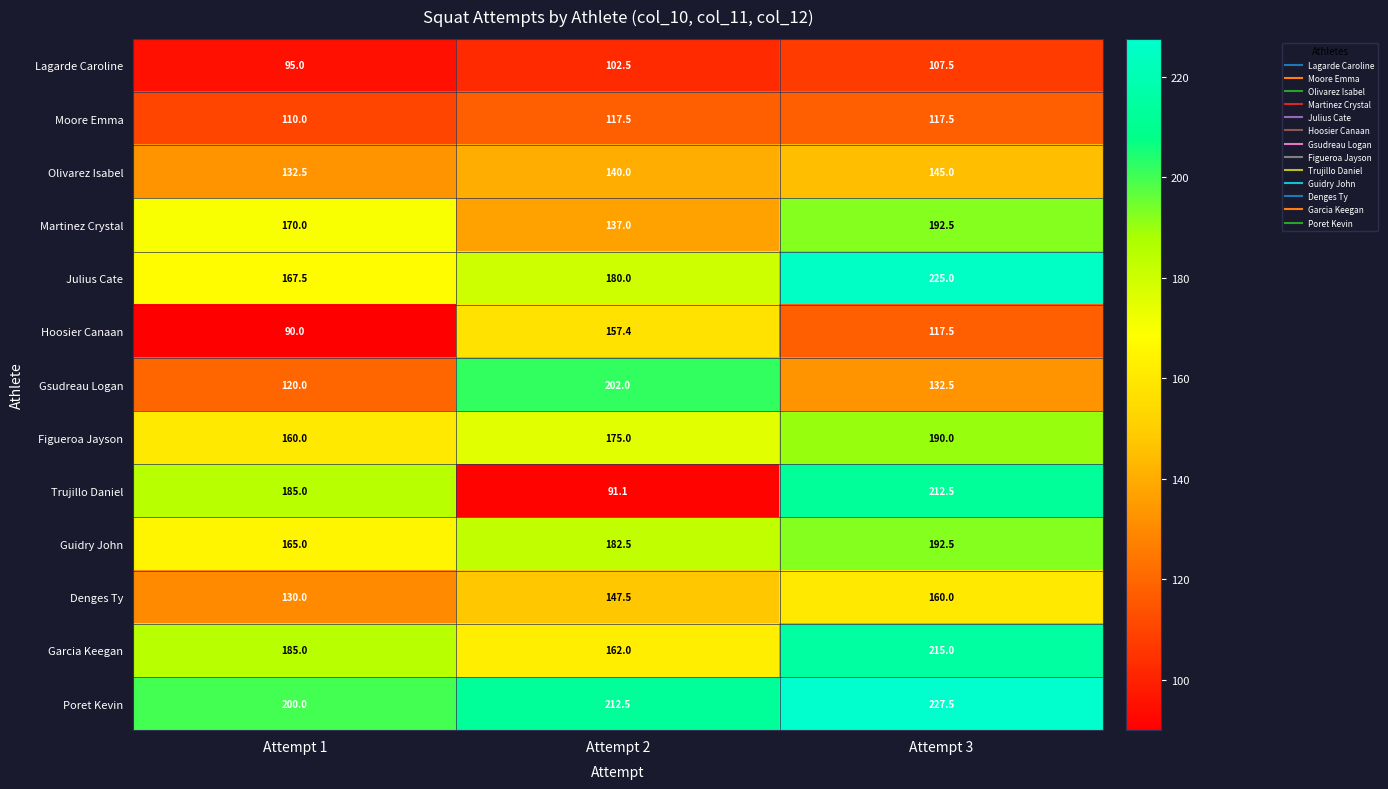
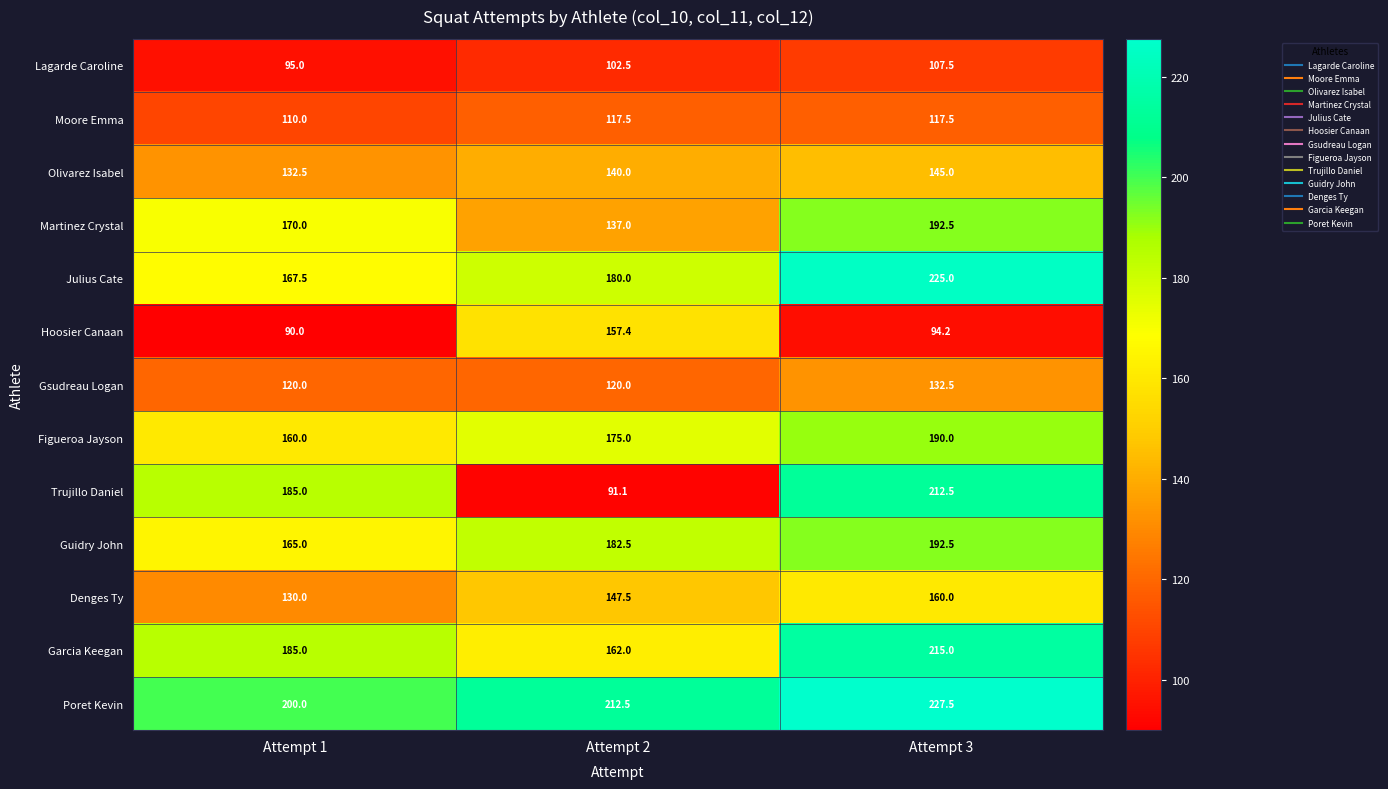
Hoosier Canaan, Attempt 3: 117.5 -> 94.2
Gsudreau Logan, Attempt 2: 202.0 -> 120.0
